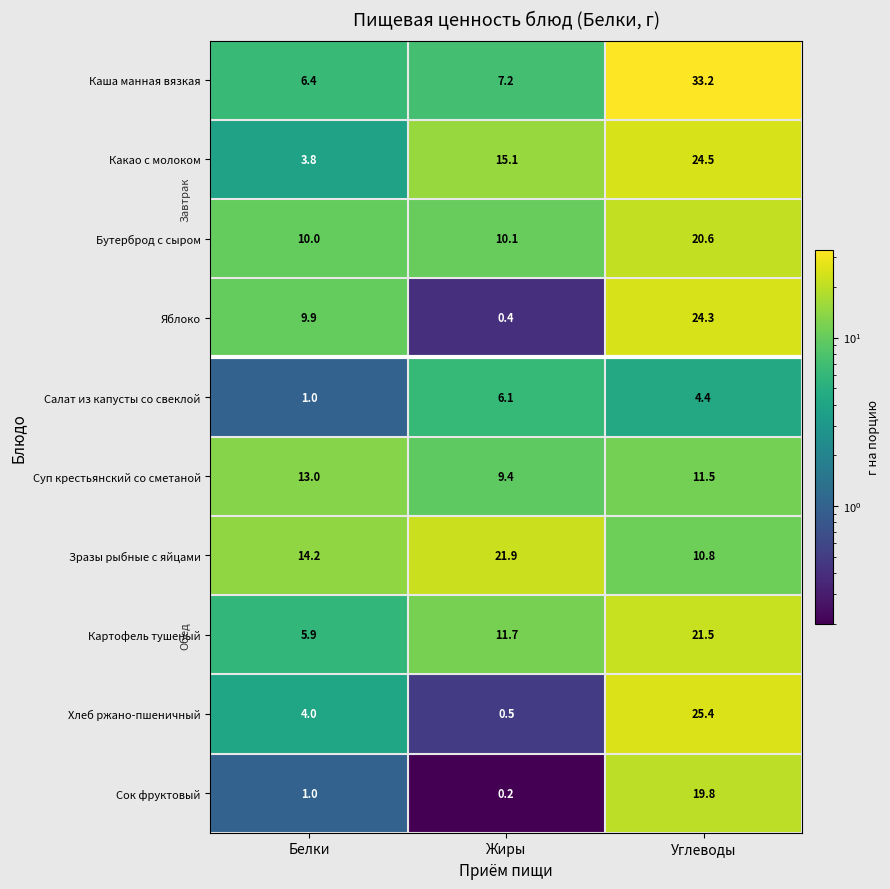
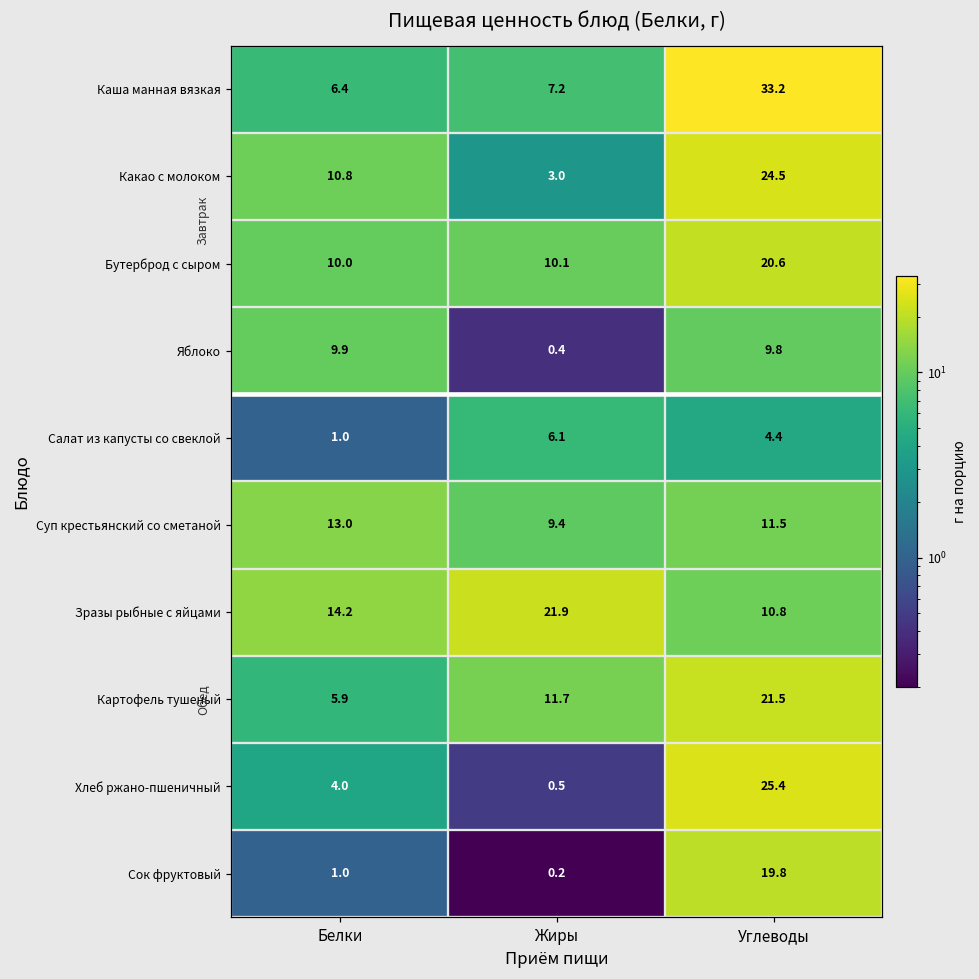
Какао с молоком, Белки: 3.8 -> 10.8
Какао с молоком, Жиры: 15.1 -> 3.0
Яблоко, Углеводы: 24.3 -> 9.8
